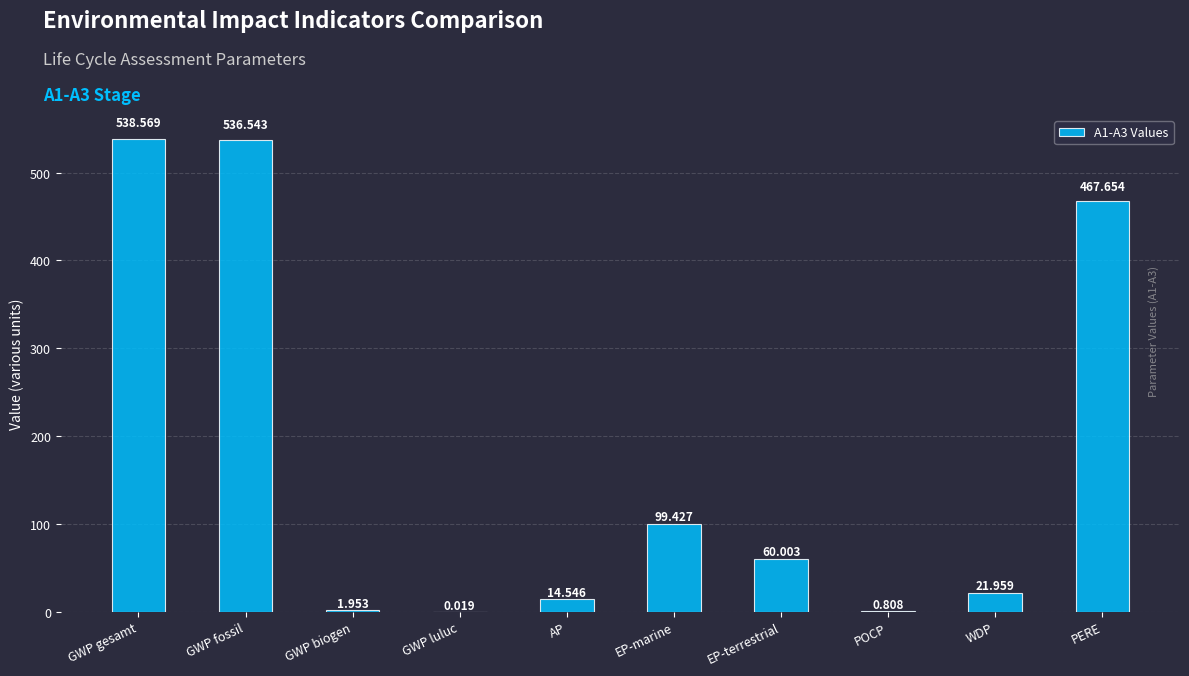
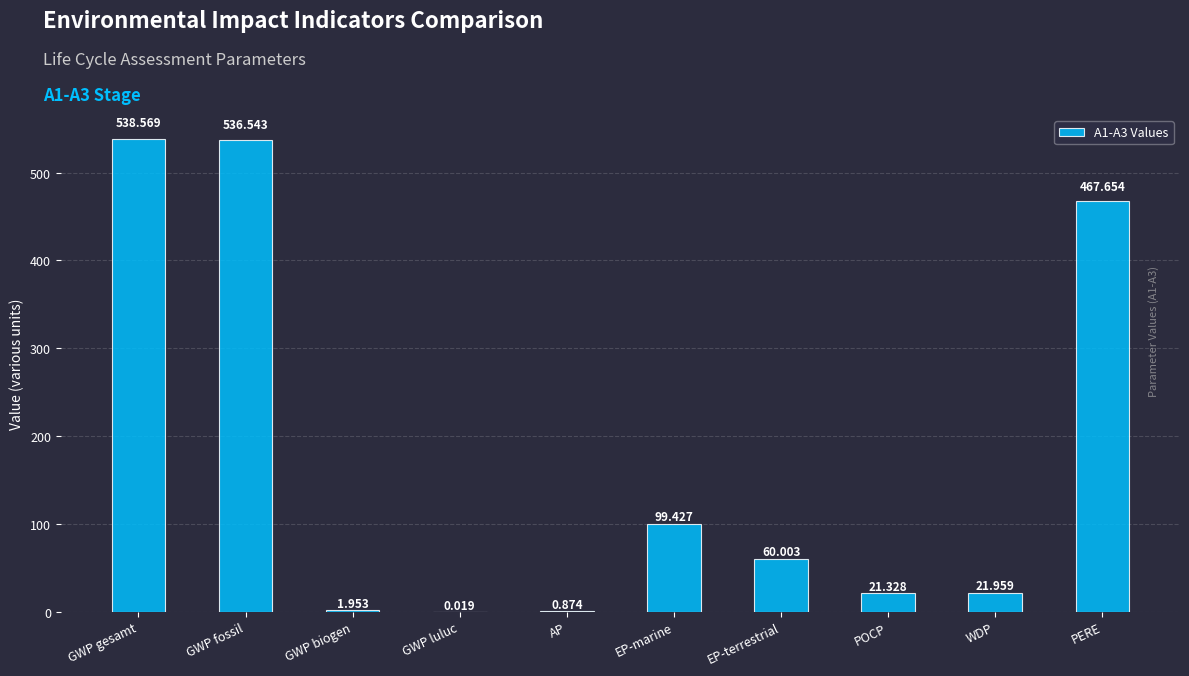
AP: 14.546 -> 0.874
POCP: 0.808 -> 21.328
